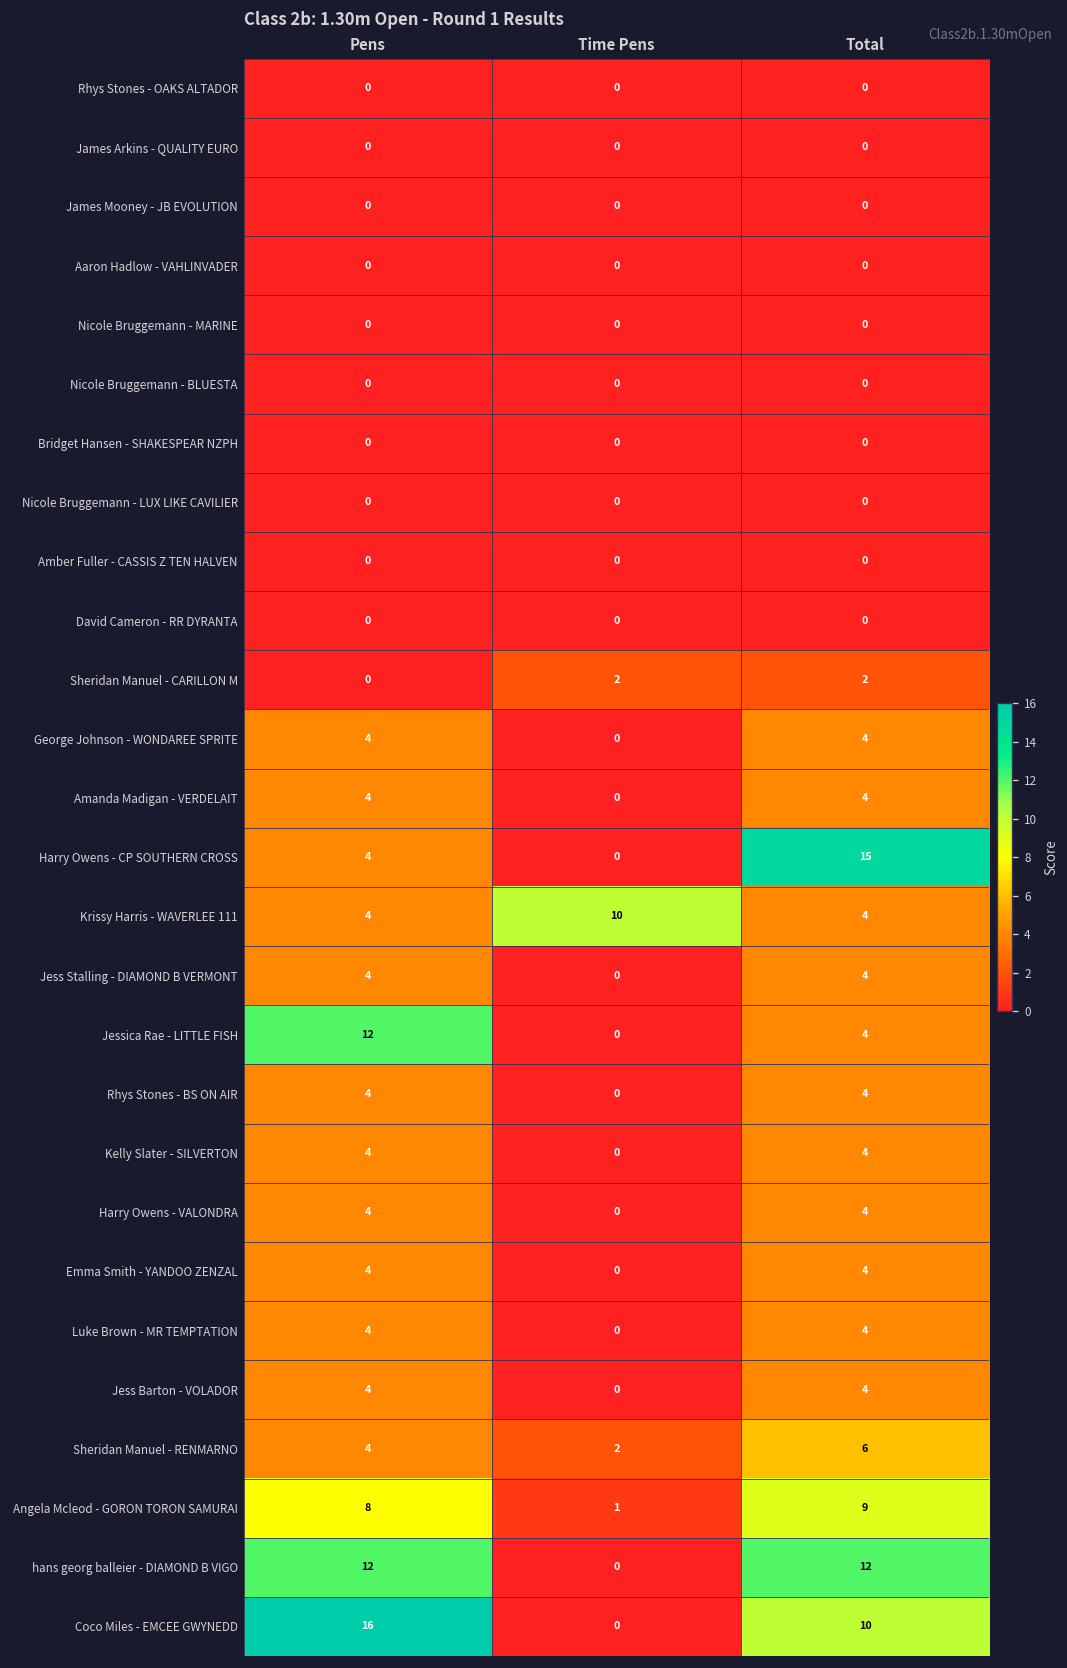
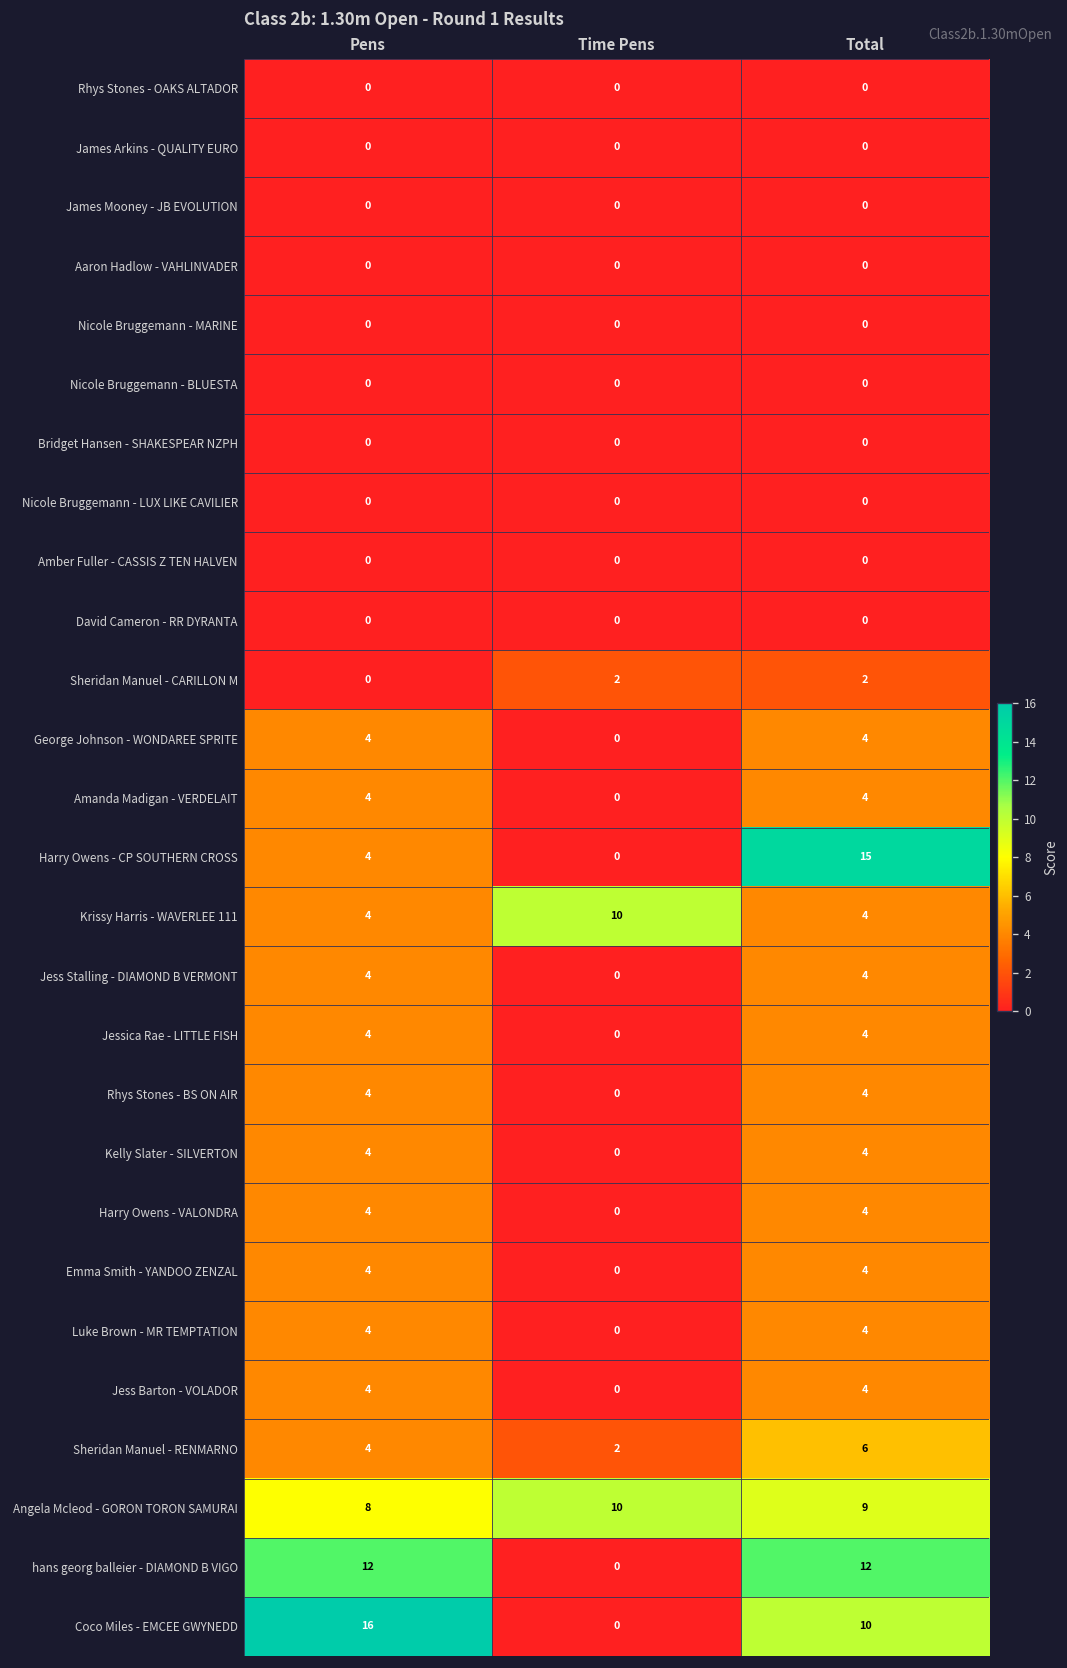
Jessica Rae - LITTLE FISH, Pens: 12 -> 4
Angela Mcleod - GORON TORON SAMURAI, Time Pens: 1 -> 10
